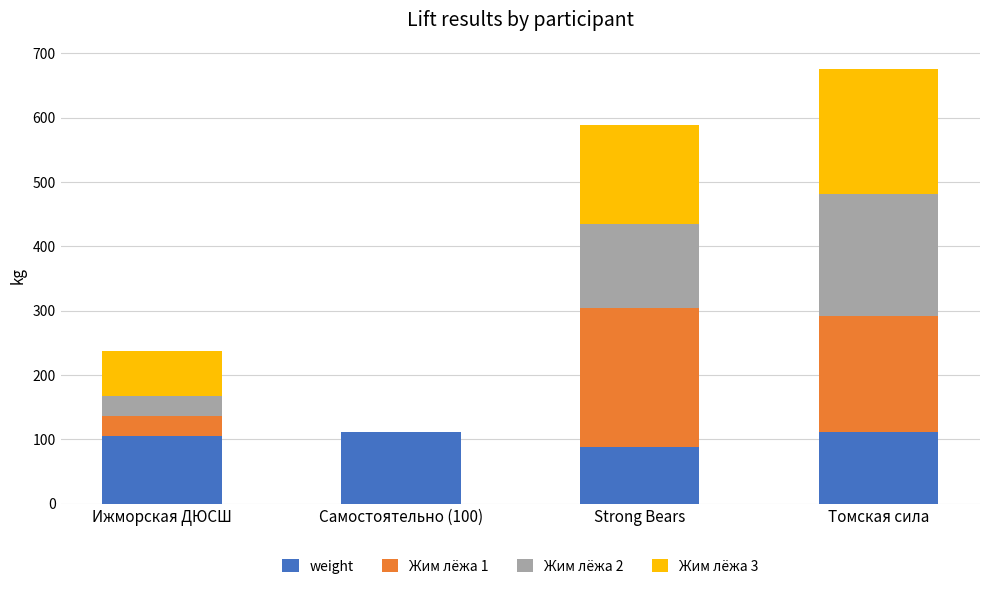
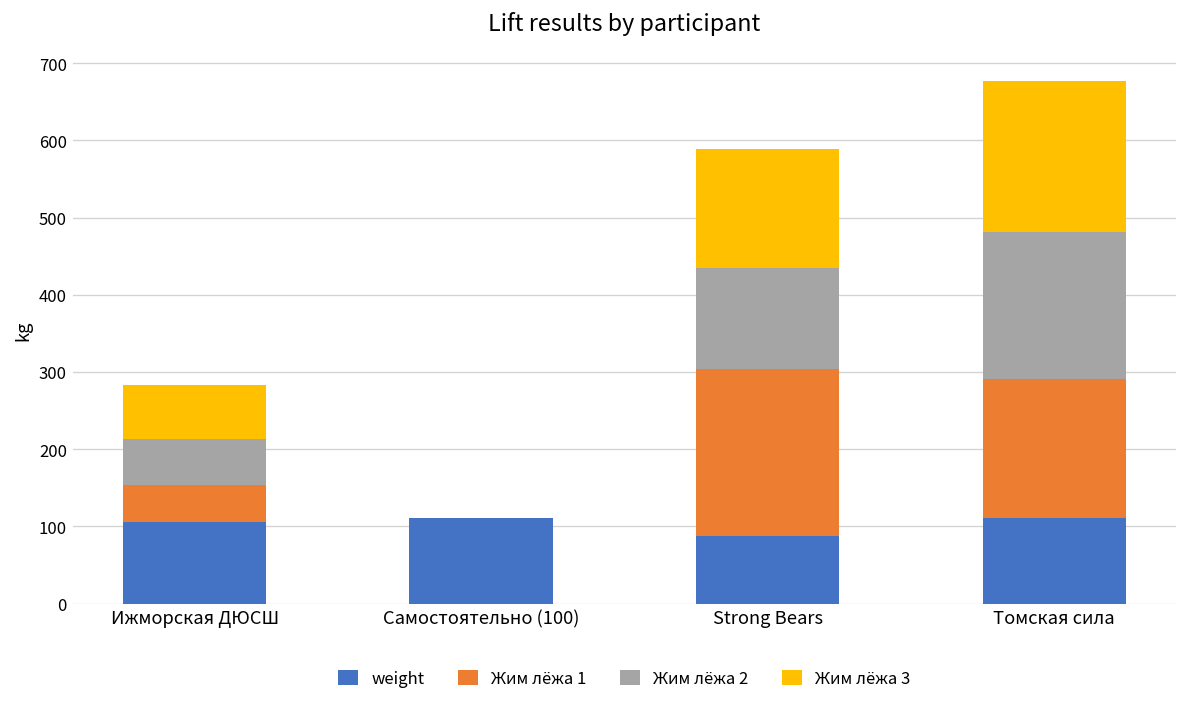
Жим лёжа 1, Ижморская ДЮСШ: 30 -> 50
Жим лёжа 2, Ижморская ДЮСШ: 30 -> 60
